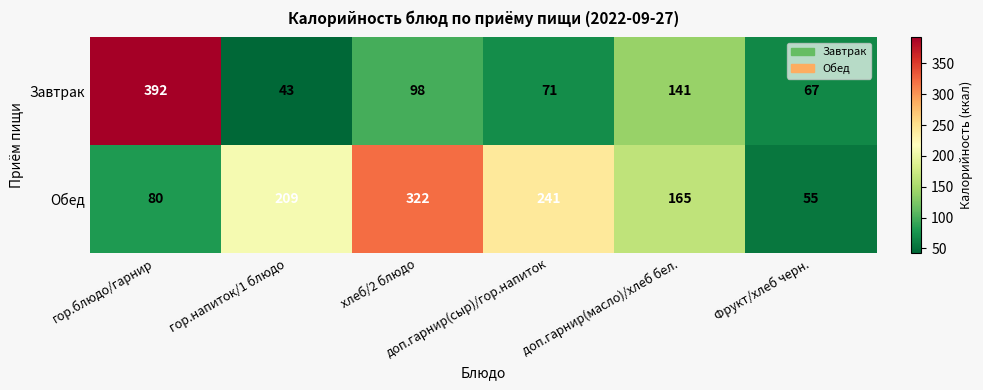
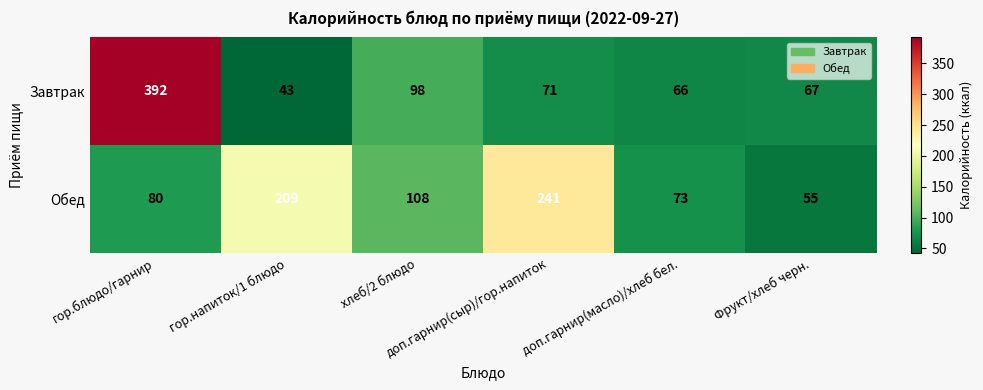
Завтрак, доп.гарнир(масло)/хлеб бел.: 141 -> 66
Обед, хлеб/2 блюдо: 322 -> 108
Обед, доп.гарнир(масло)/хлеб бел.: 165 -> 73
